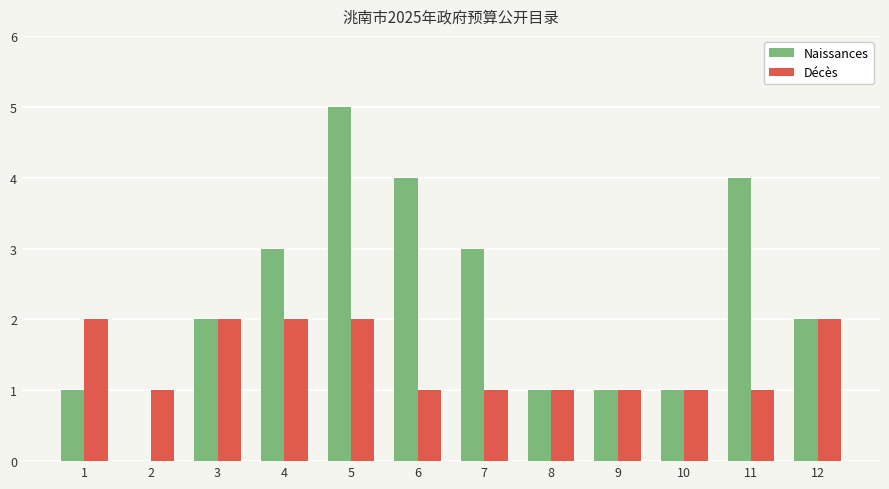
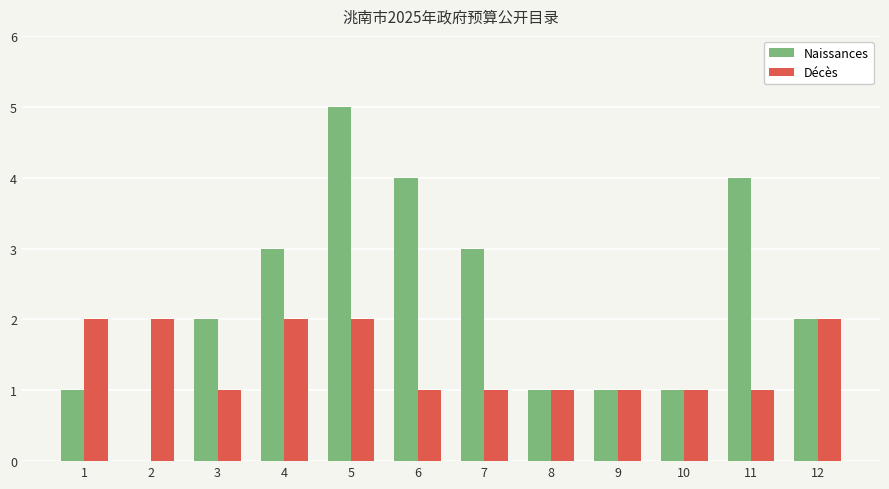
Décès, 2: 1 -> 2
Décès, 3: 2 -> 1
